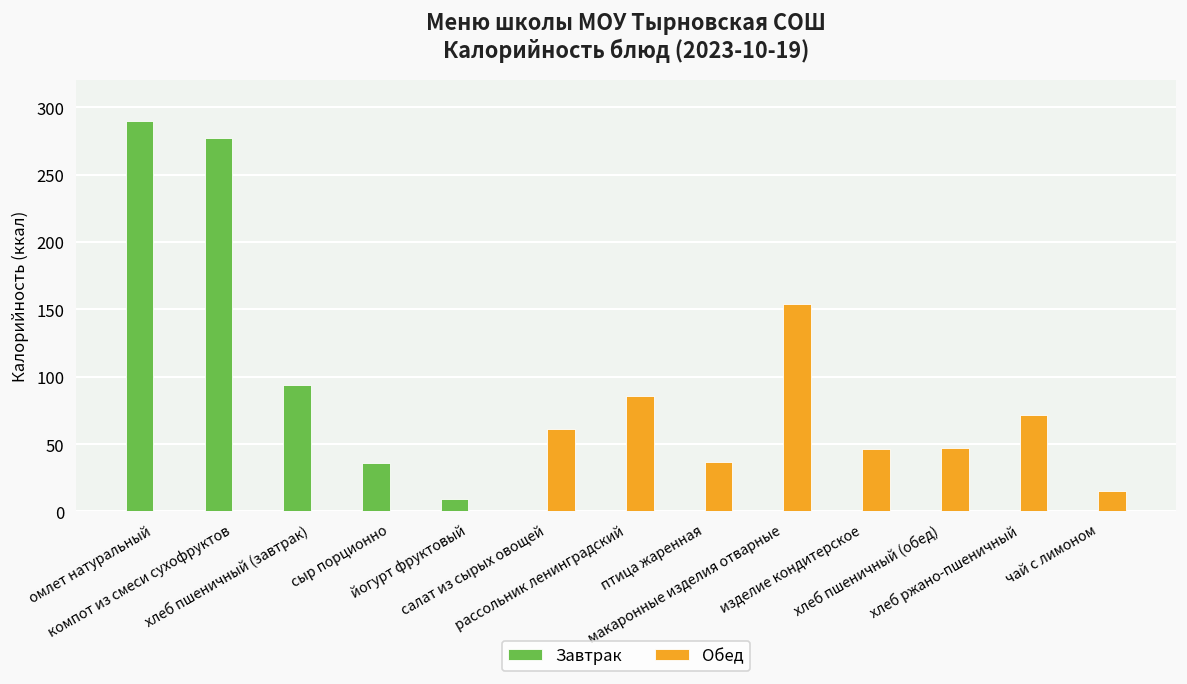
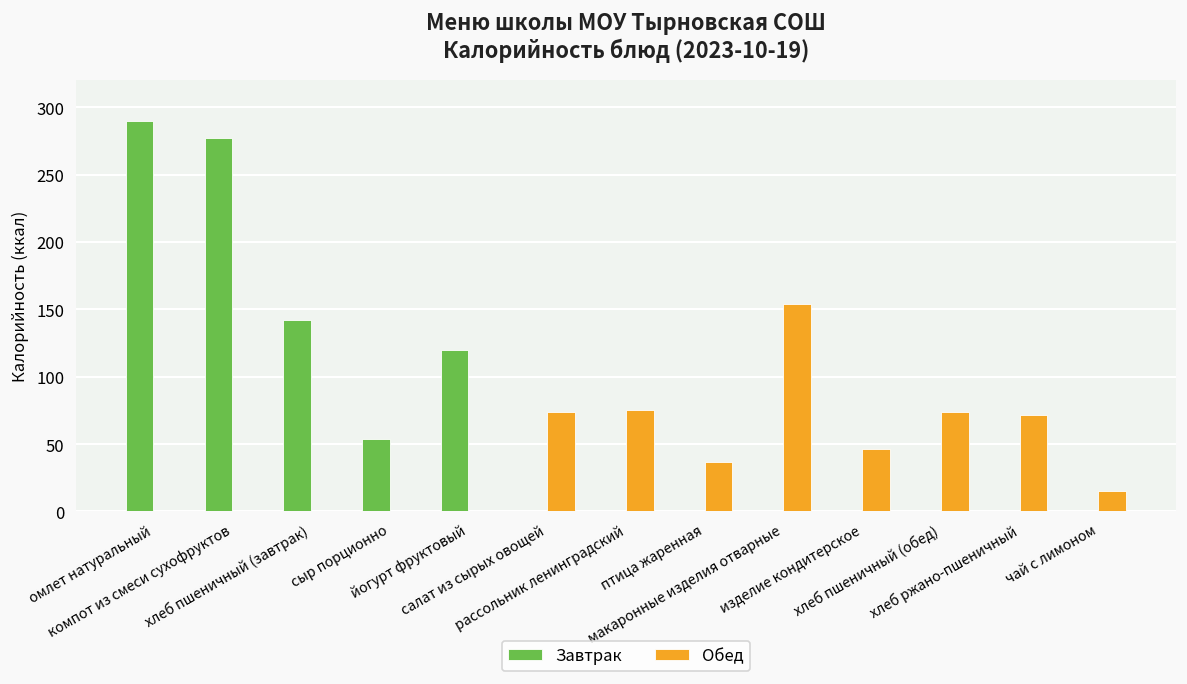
Завтрак, хлеб пшеничный (завтрак): 94 -> 142
Завтрак, сыр порционно: 36 -> 54
Завтрак, йогурт фруктовый: 9 -> 120
Обед, салат из сырых овощей: 61 -> 74
Обед, рассольник ленинградский: 86 -> 75
Обед, хлеб пшеничный (обед): 47 -> 74
